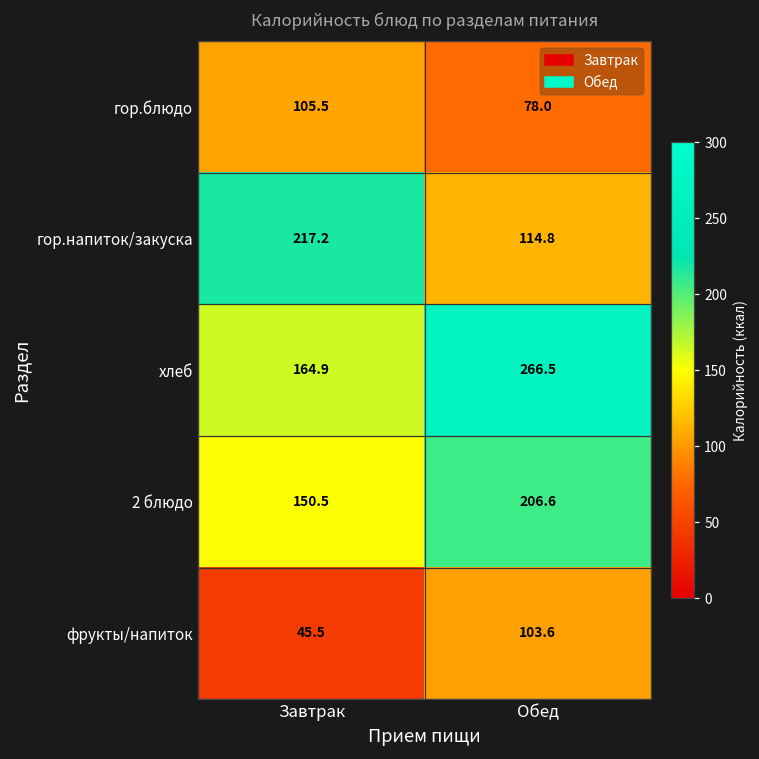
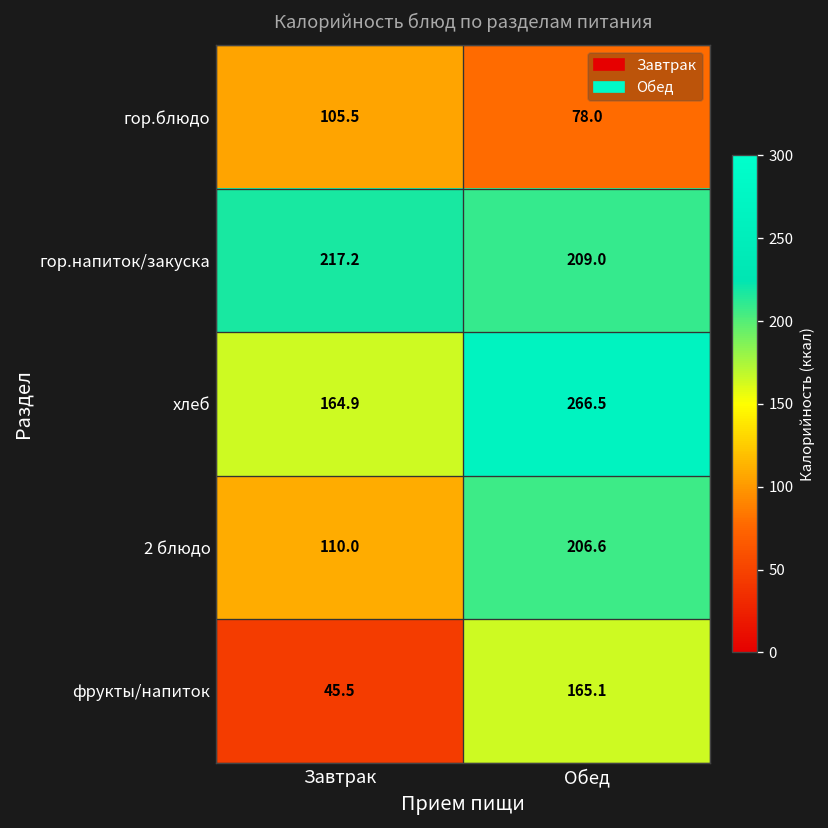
гор.напиток/закуска, Обед: 114.8 -> 209.0
2 блюдо, Завтрак: 150.5 -> 110.0
фрукты/напиток, Обед: 103.6 -> 165.1
